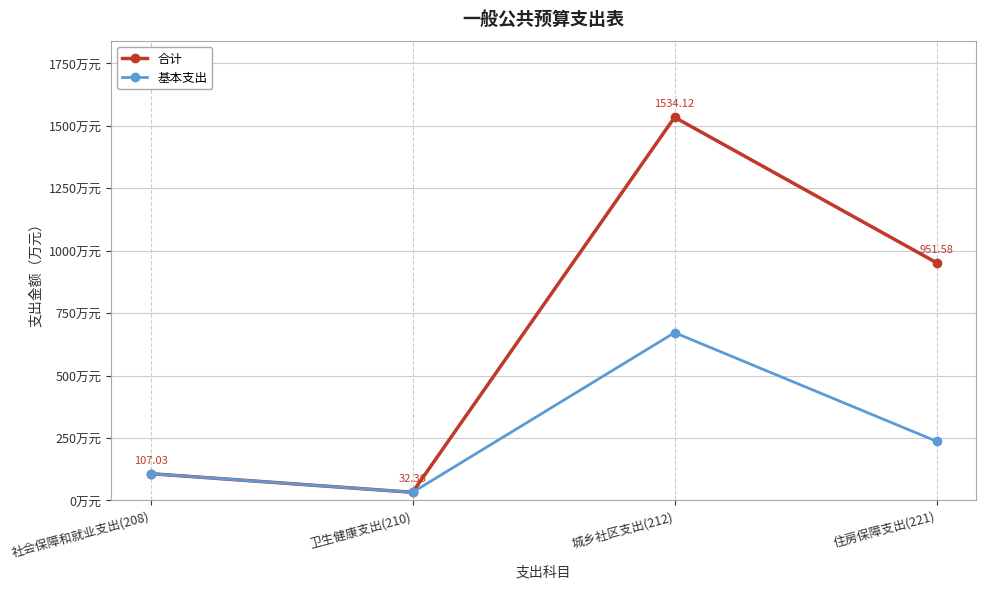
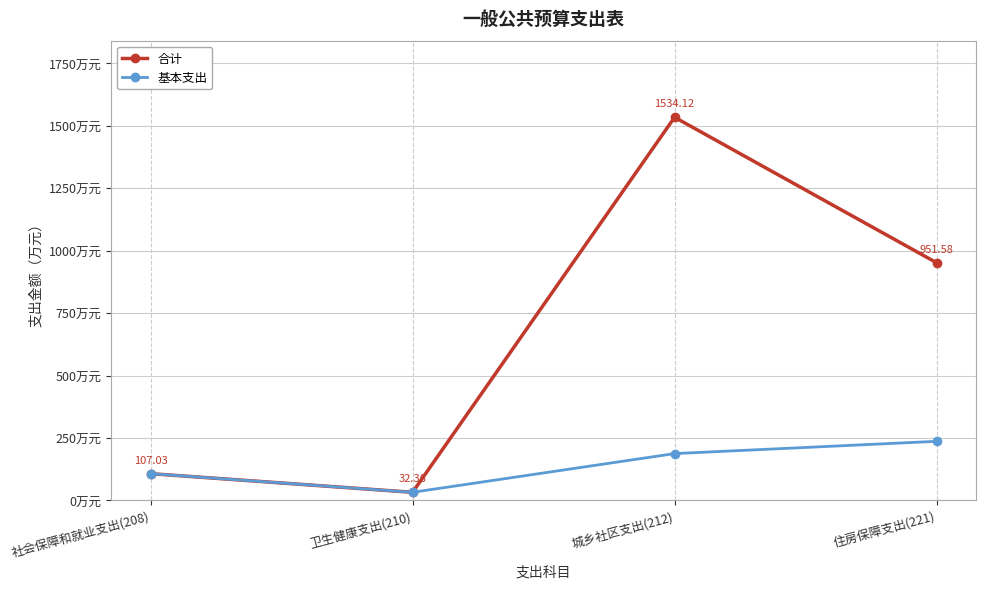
基本支出, 城乡社区支出(212): 670万元 -> 190万元
